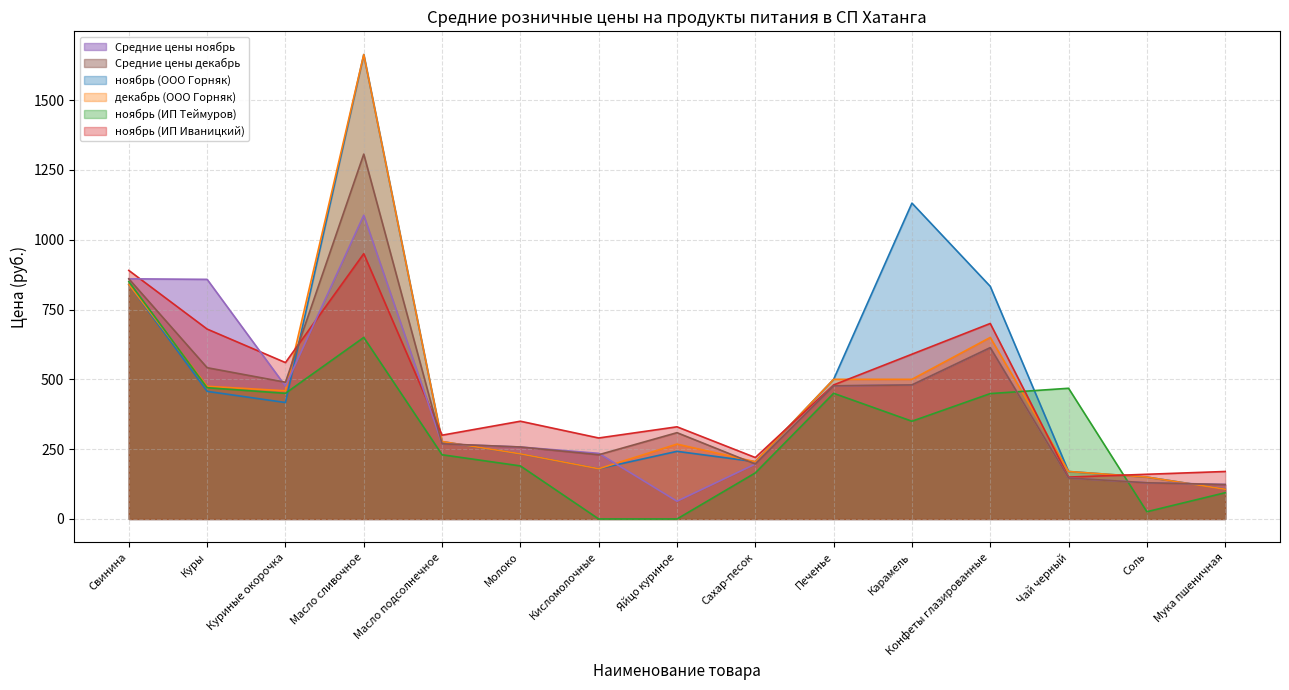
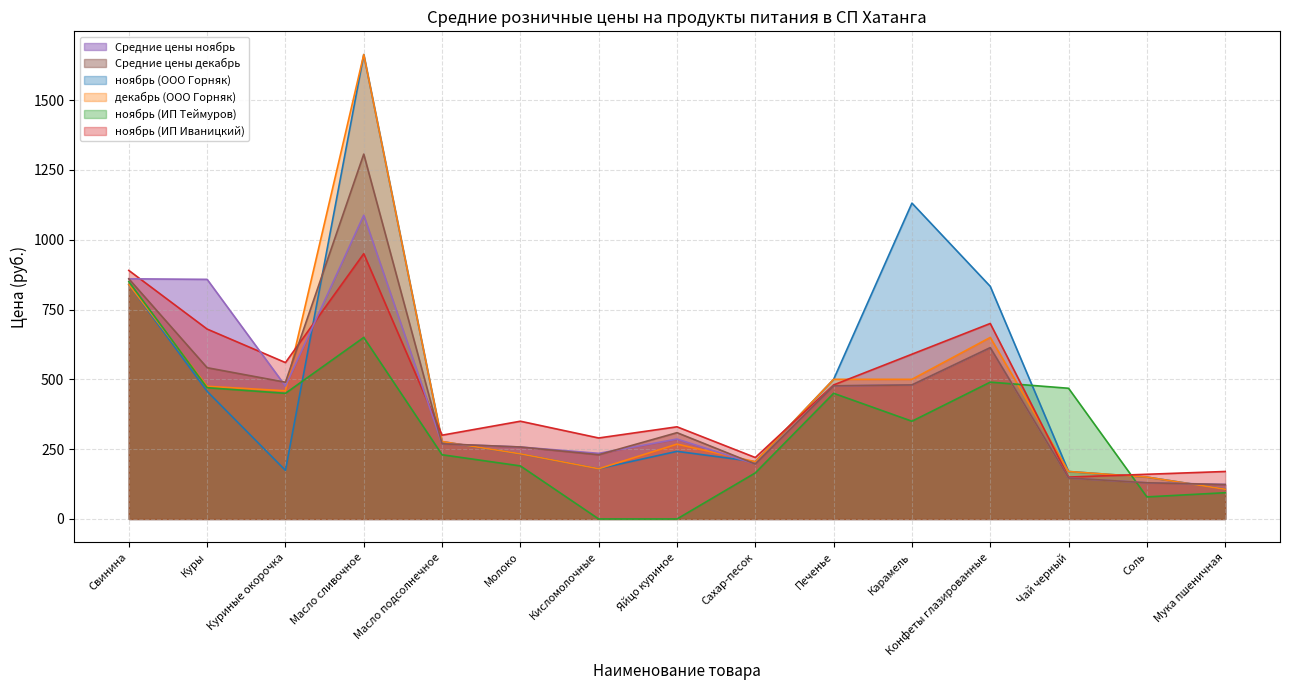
ноябрь (ООО Горняк), Куриные окорочка: 420 -> 170
Средние цены ноябрь, Яйцо куриное: 60 -> 290
ноябрь (ИП Теймуров), Конфеты глазированные: 450 -> 490
ноябрь (ИП Теймуров), Соль: 30 -> 80
